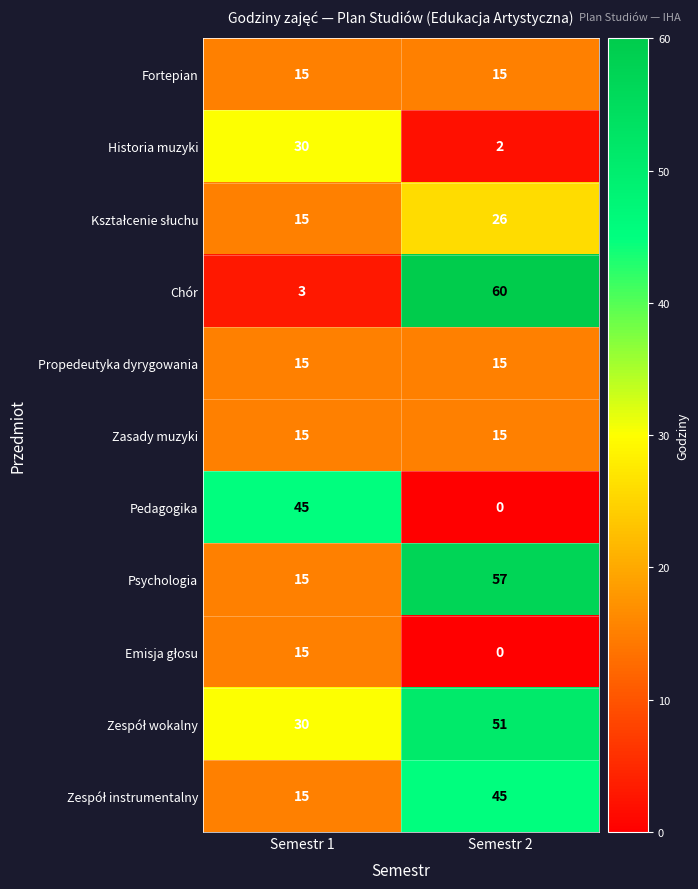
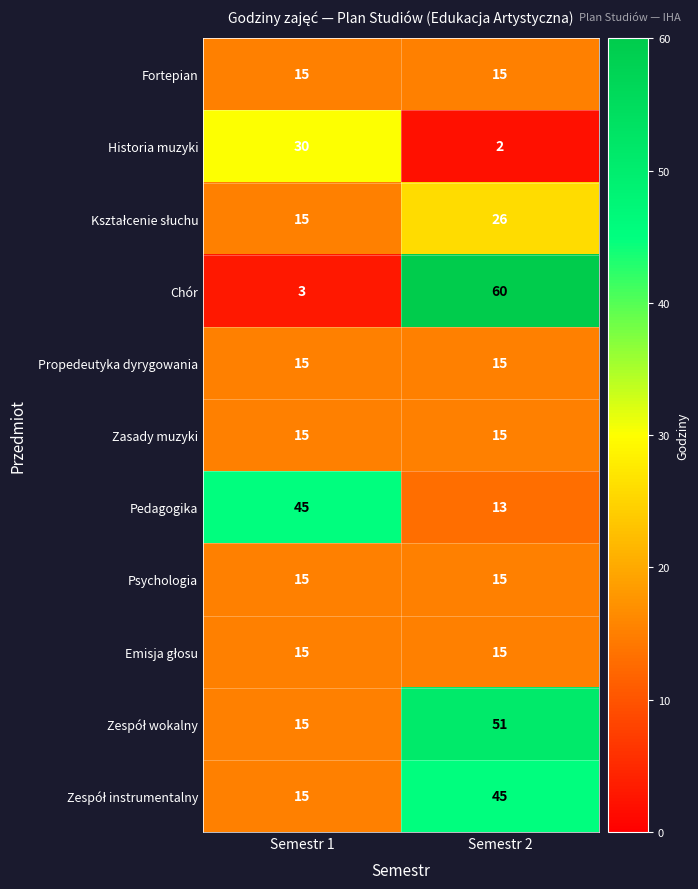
Pedagogika, Semestr 2: 0 -> 13
Psychologia, Semestr 2: 57 -> 15
Emisja głosu, Semestr 2: 0 -> 15
Zespół wokalny, Semestr 1: 30 -> 15
